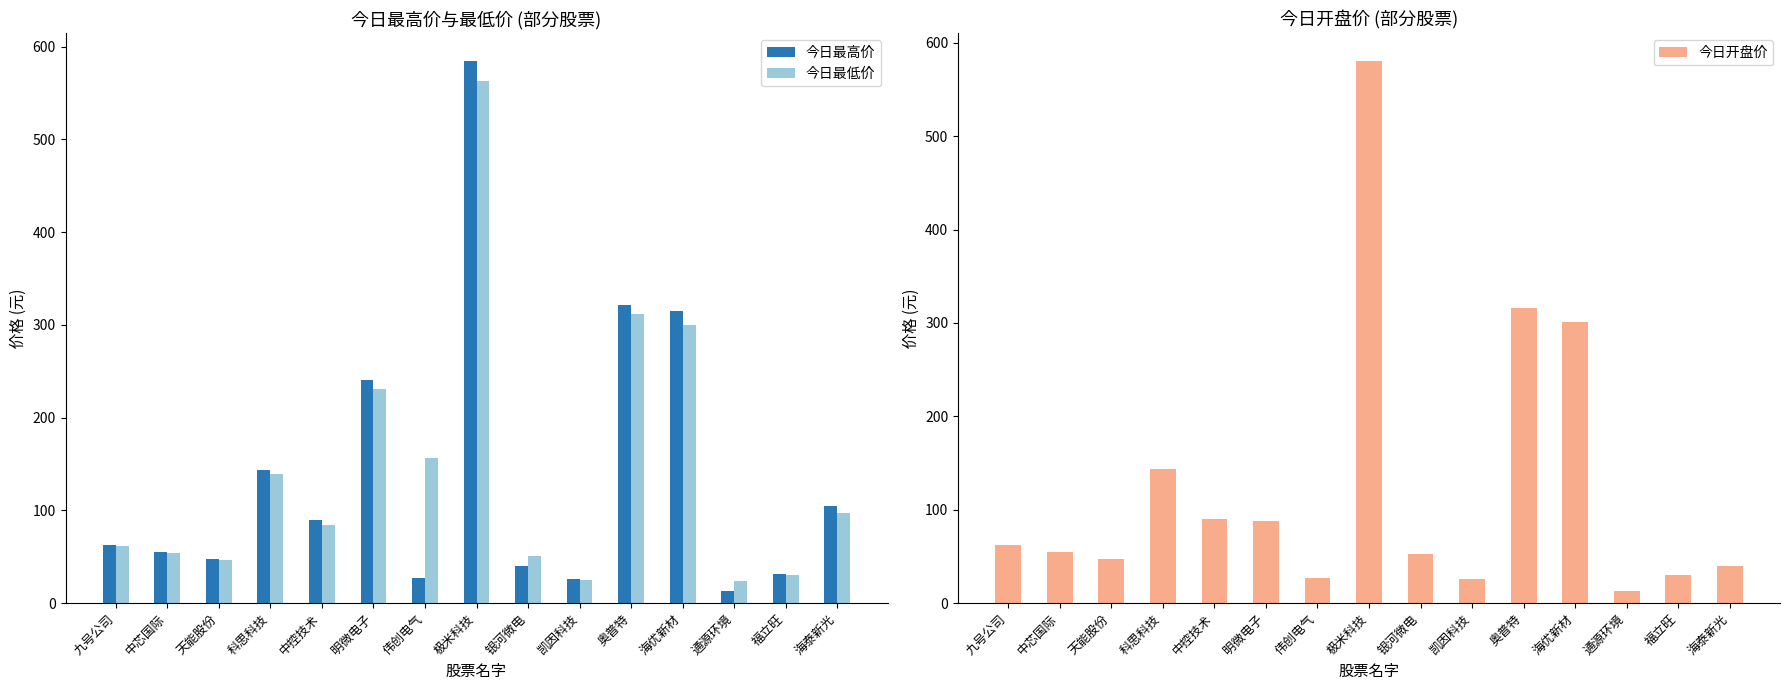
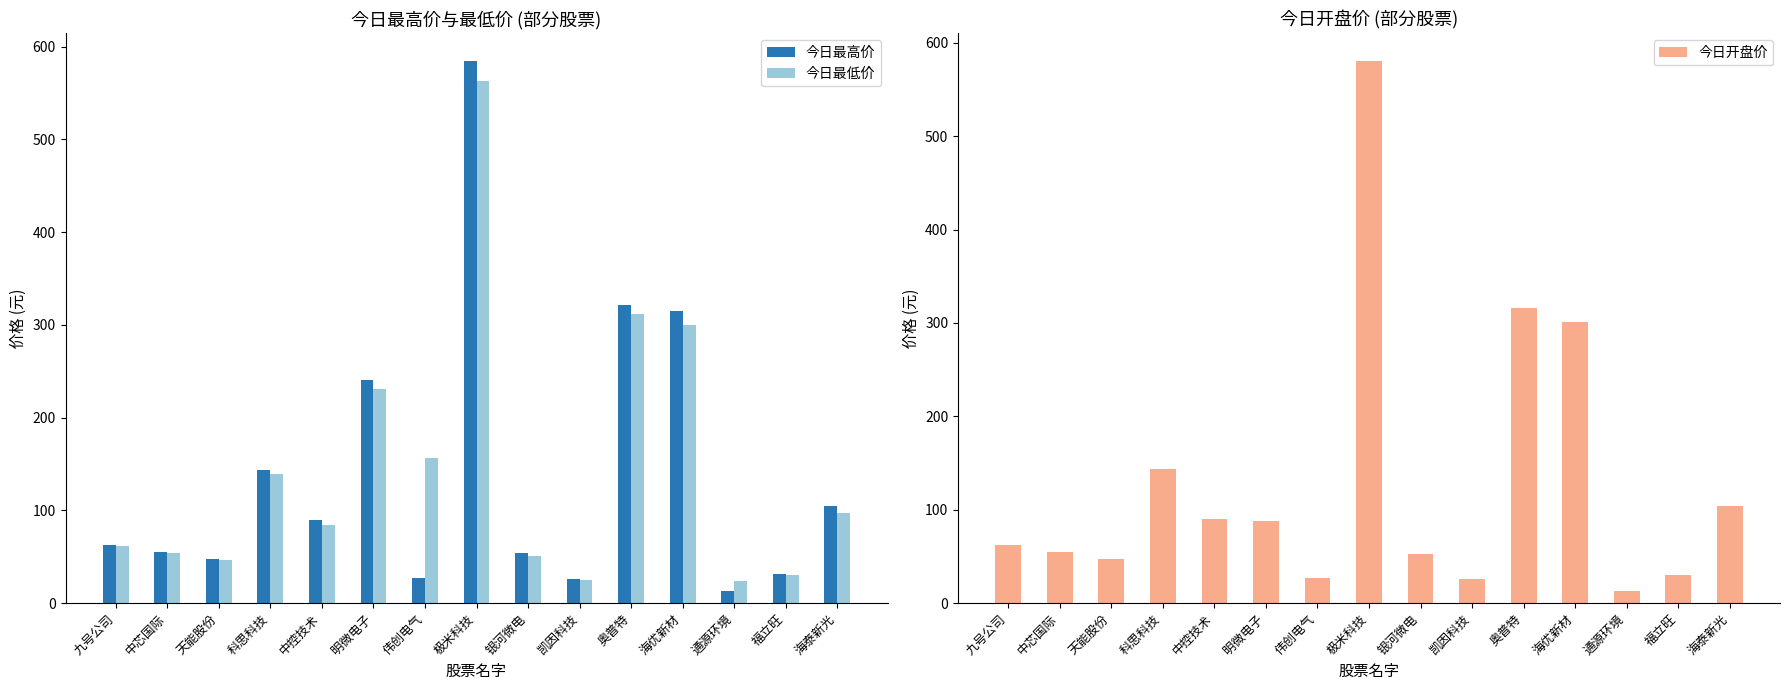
今日最高价与最低价 (部分股票), 今日最高价, 银河微电: 40 -> 50
今日开盘价 (部分股票), 海泰新光: 40 -> 100
